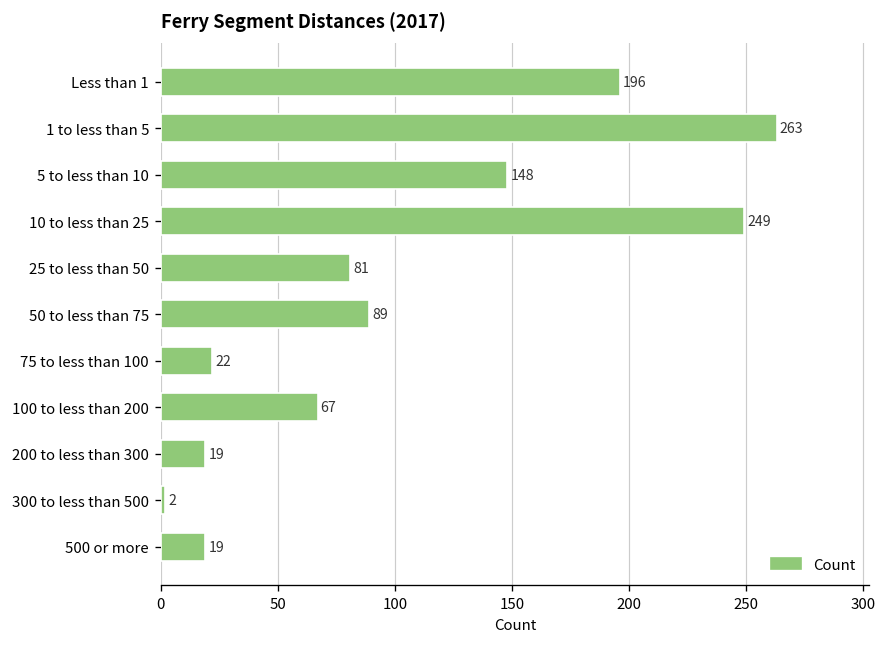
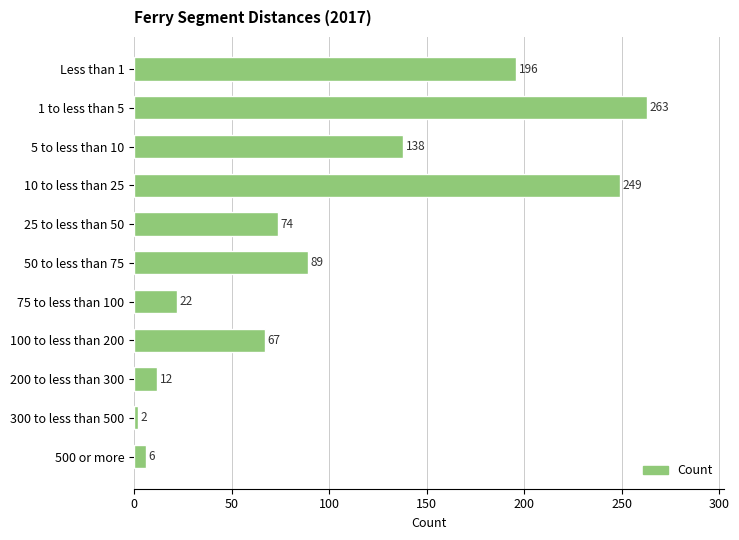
5 to less than 10: 148 -> 138
25 to less than 50: 81 -> 74
200 to less than 300: 19 -> 12
500 or more: 19 -> 6
